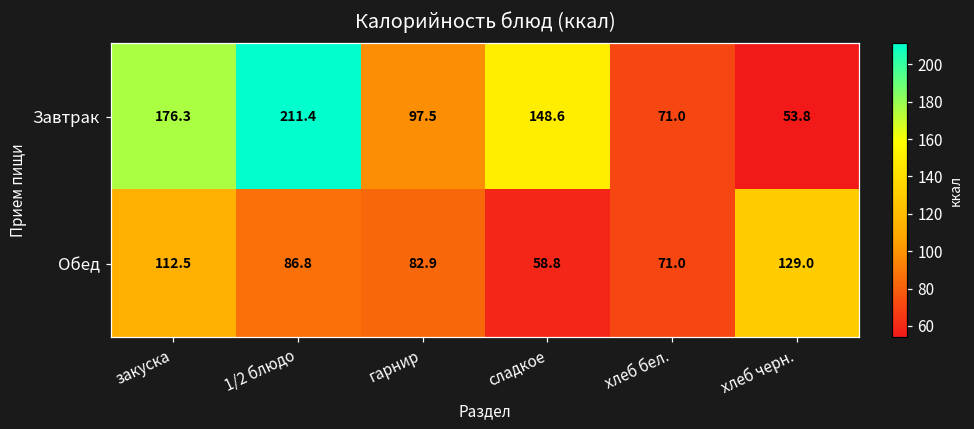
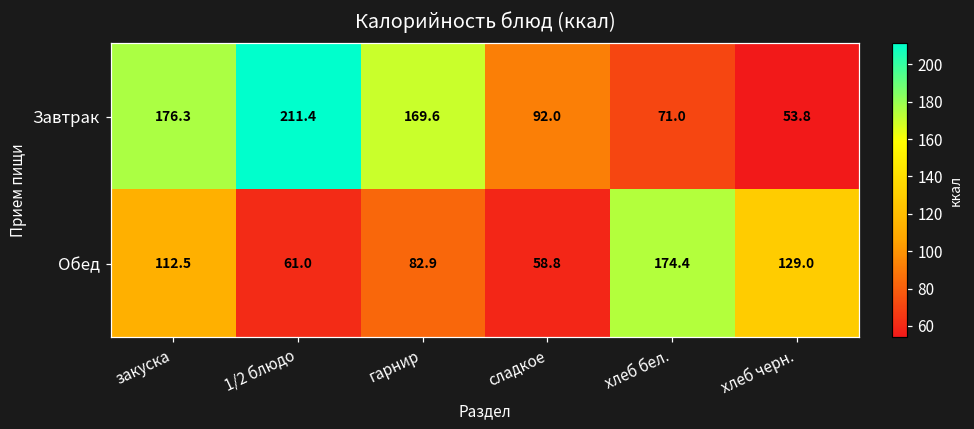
Завтрак, гарнир: 97.5 -> 169.6
Завтрак, сладкое: 148.6 -> 92.0
Обед, 1/2 блюдо: 86.8 -> 61.0
Обед, хлеб бел.: 71.0 -> 174.4
